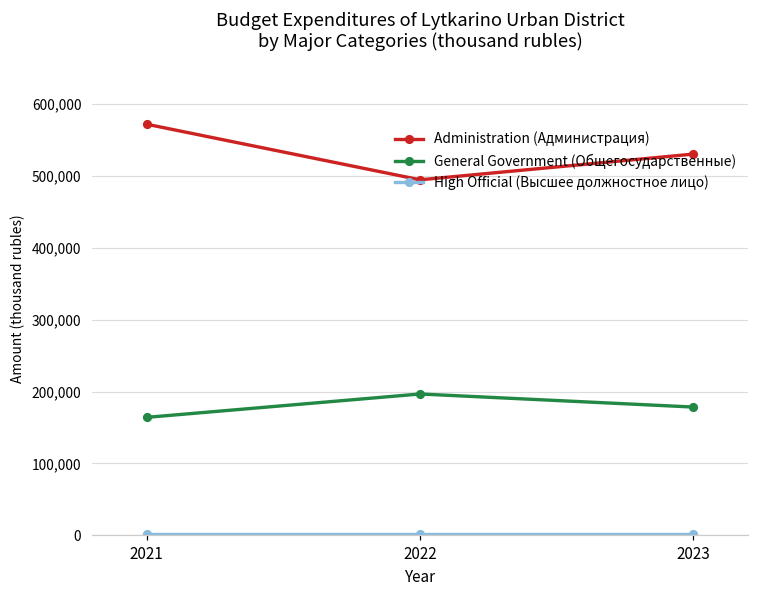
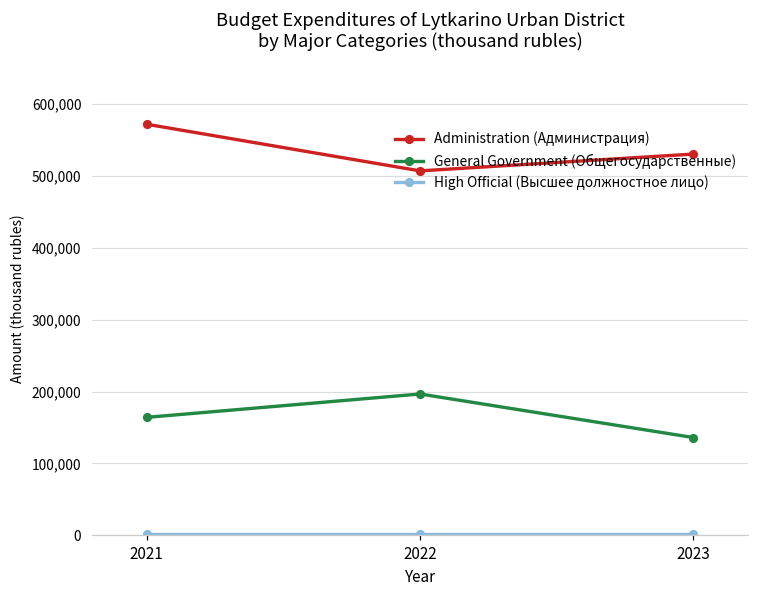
Administration (Администрация), 2022: 490,000 -> 510,000
General Government (Общегосударственные), 2023: 180,000 -> 140,000
